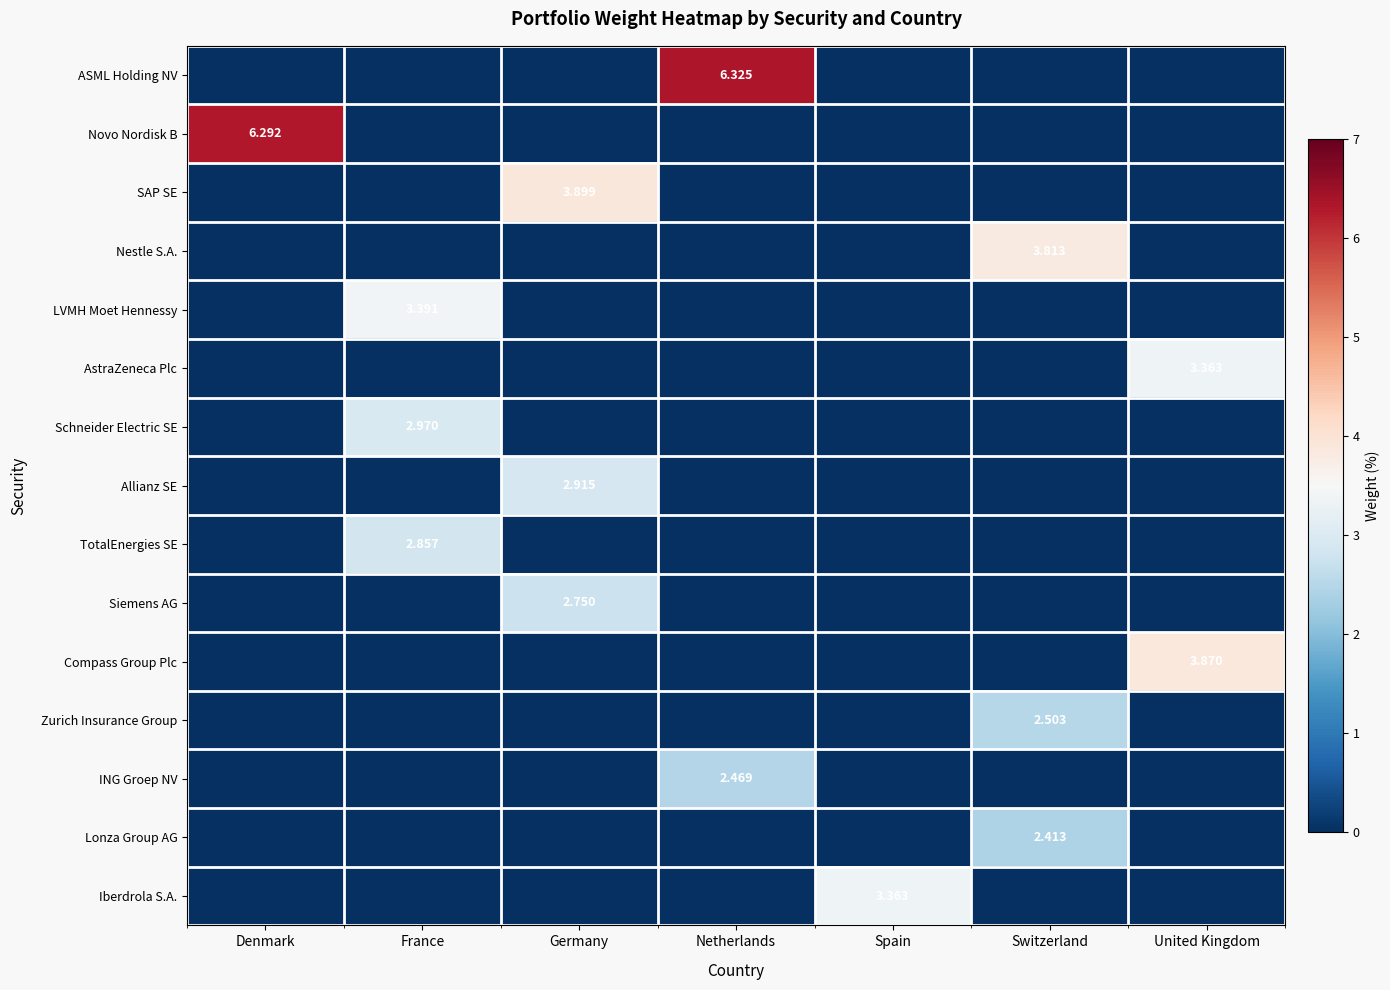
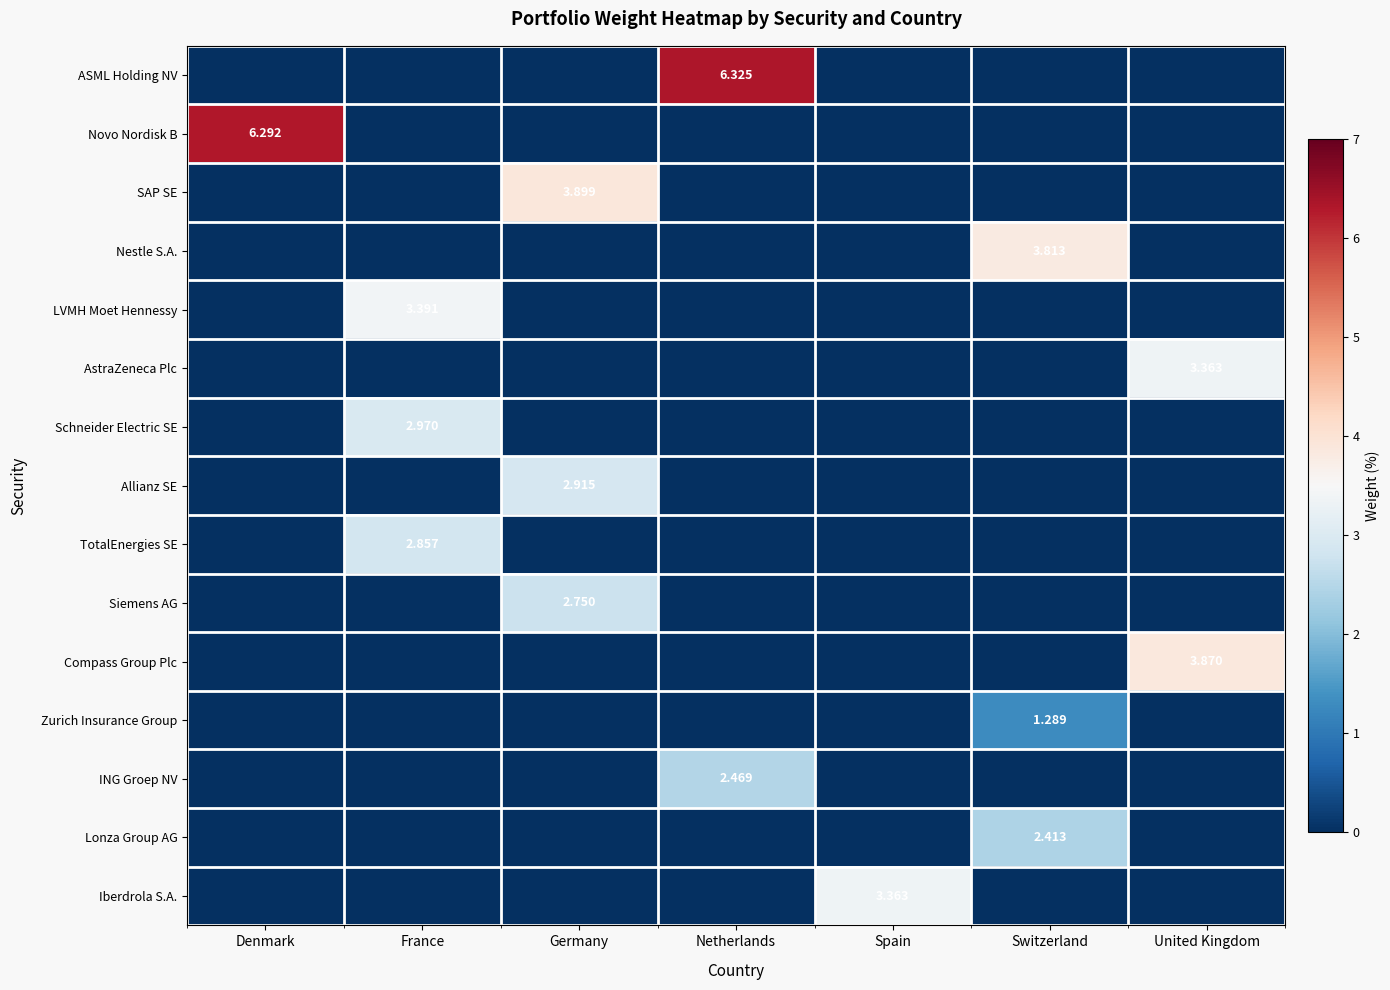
Zurich Insurance Group, Switzerland: 2.503 -> 1.289
